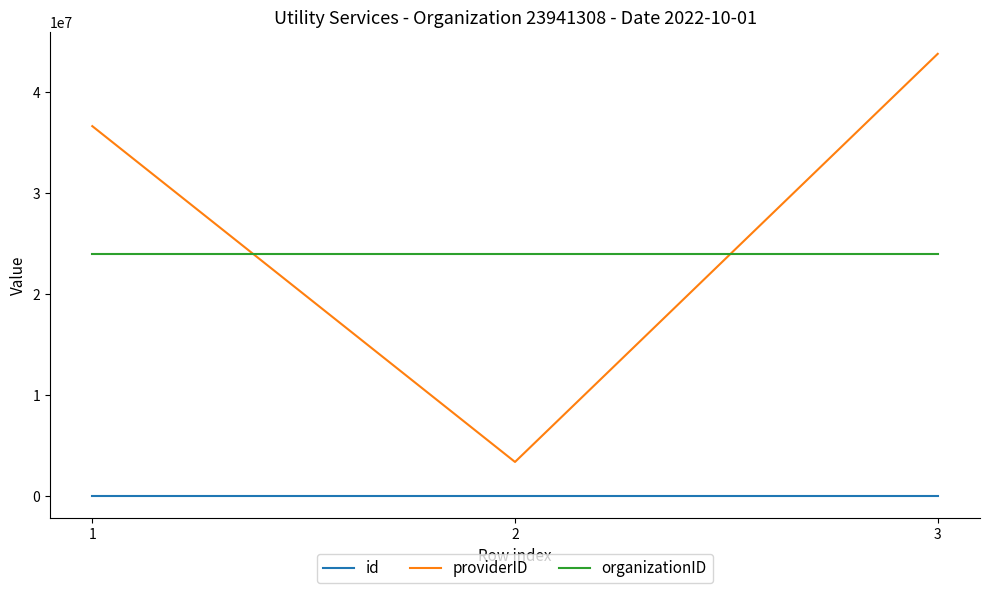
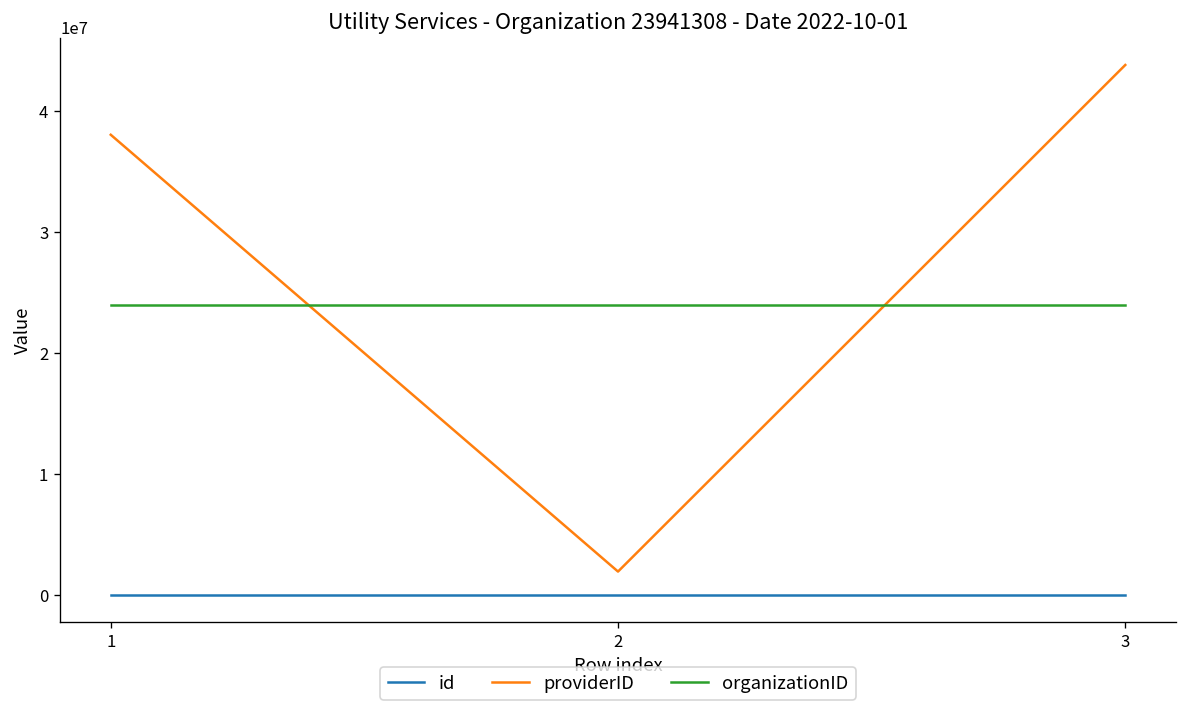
providerID, 1: 36600000 -> 38000000
providerID, 2: 3300000 -> 2000000
